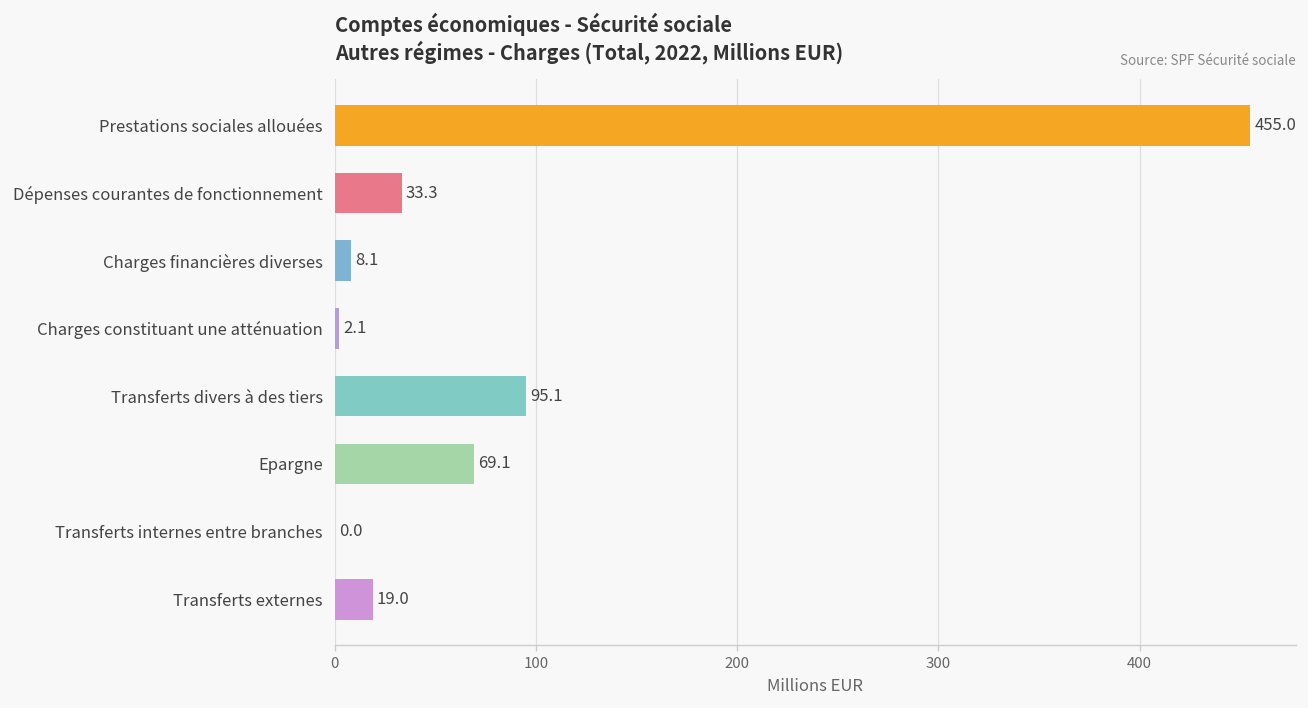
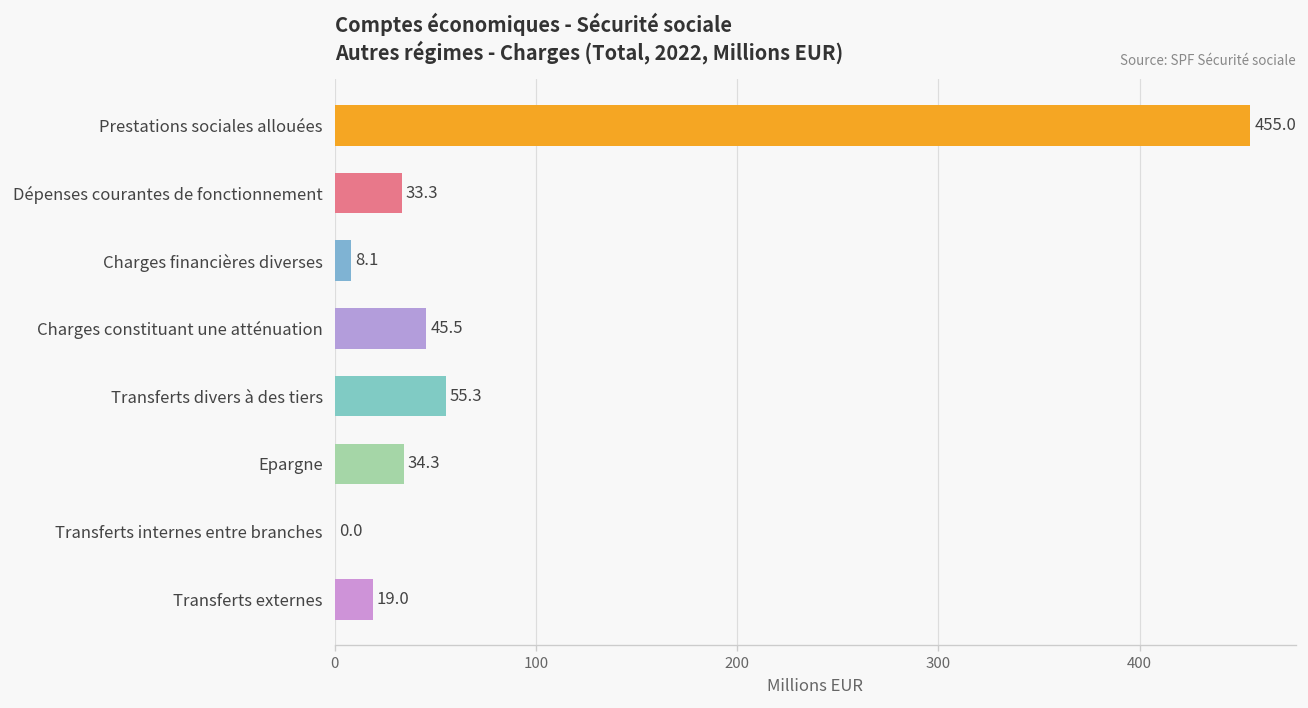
Charges constituant une atténuation: 2.1 -> 45.5
Transferts divers à des tiers: 95.1 -> 55.3
Epargne: 69.1 -> 34.3
